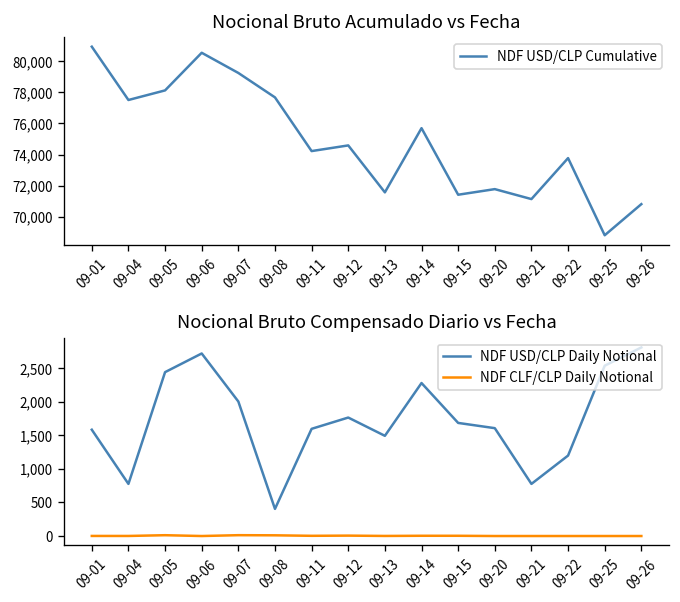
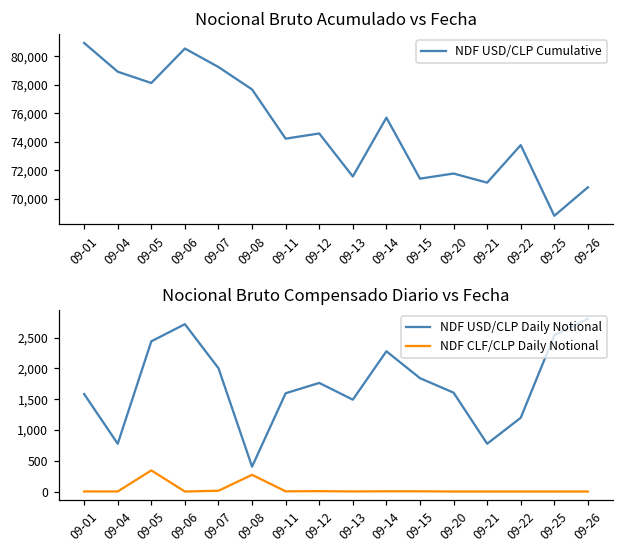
Nocional Bruto Acumulado vs Fecha, 09-04: 77,500 -> 78,900
Nocional Bruto Compensado Diario vs Fecha, NDF CLF/CLP Daily Notional, 09-05: 0 -> 300
Nocional Bruto Compensado Diario vs Fecha, NDF CLF/CLP Daily Notional, 09-08: 0 -> 300
Nocional Bruto Compensado Diario vs Fecha, NDF USD/CLP Daily Notional, 09-15: 1,700 -> 1,800
